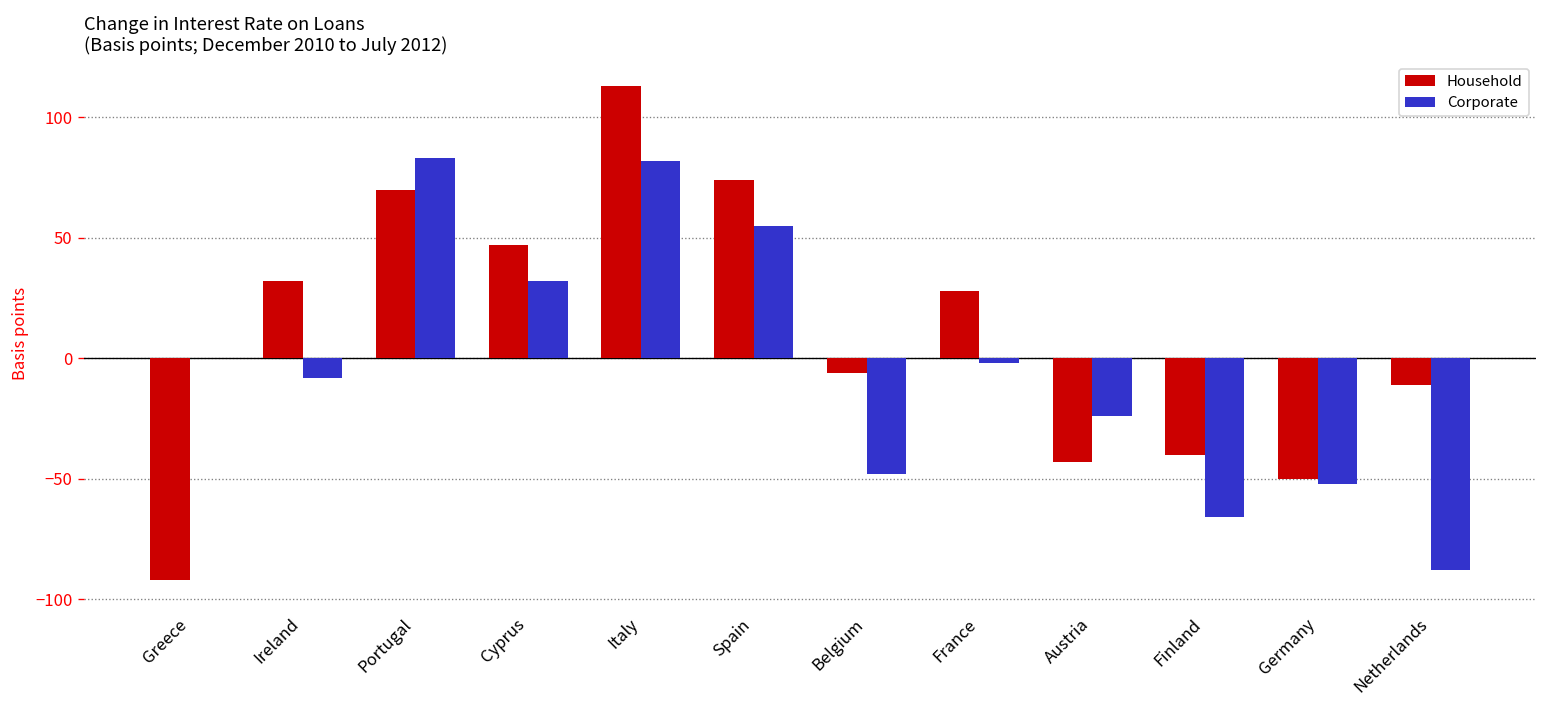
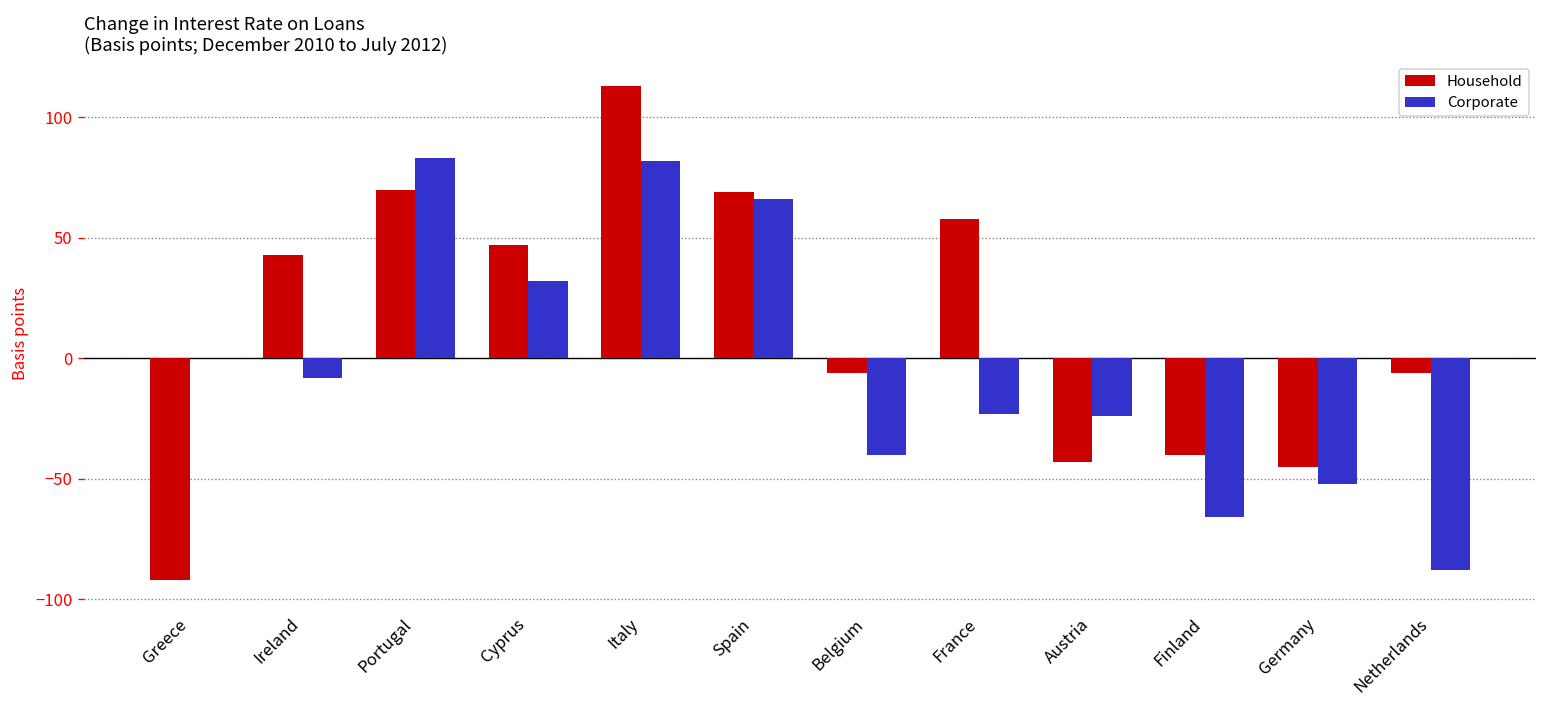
Household, Ireland: 32 -> 43
Household, Spain: 74 -> 69
Corporate, Spain: 55 -> 66
Corporate, Belgium: -48 -> -40
Household, France: 28 -> 58
Corporate, France: -2 -> -23
Household, Germany: -50 -> -45
Household, Netherlands: -11 -> -6
